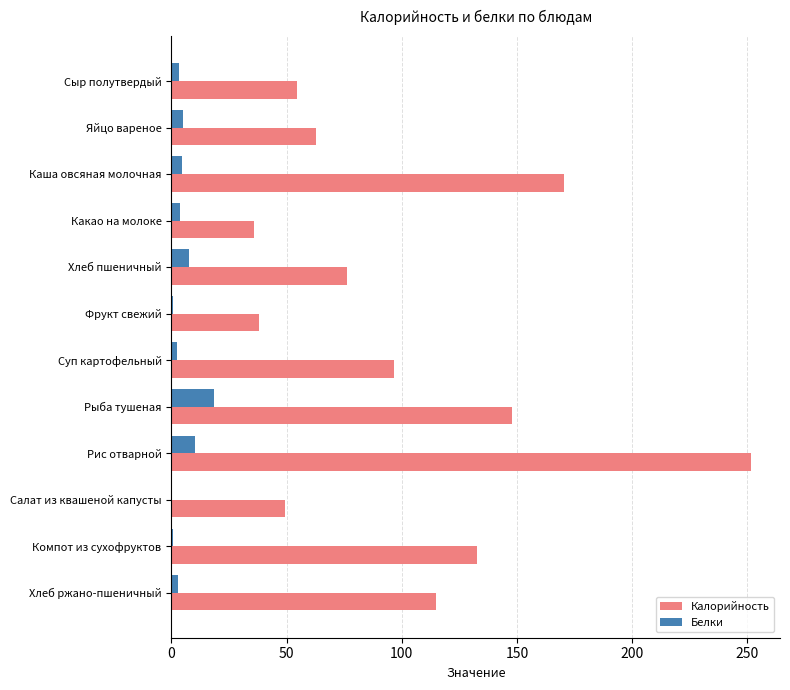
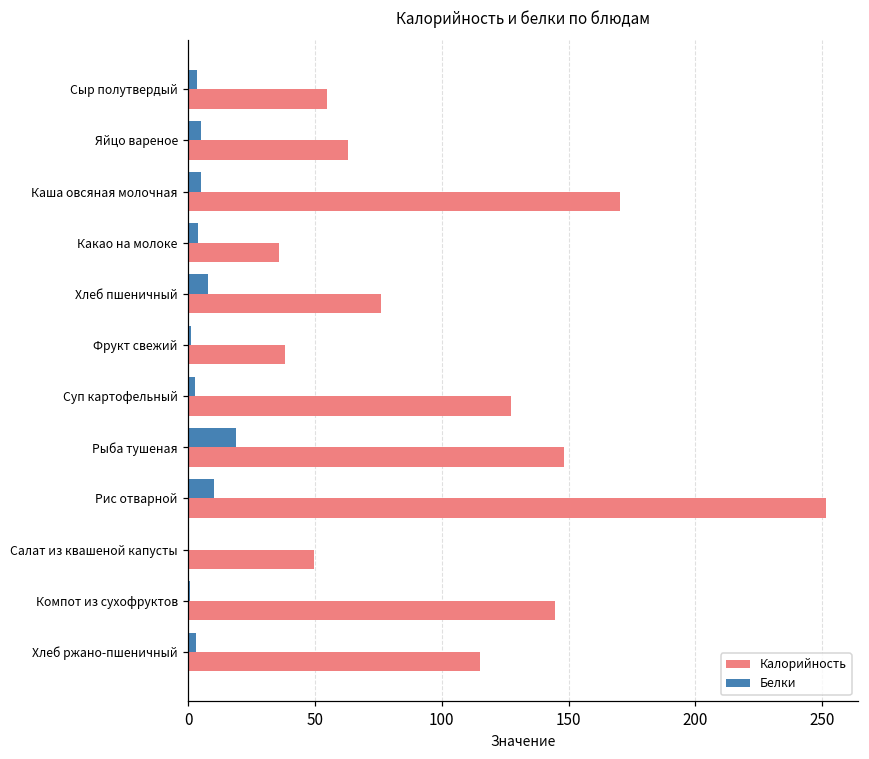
Калорийность, Суп картофельный: 97 -> 127
Калорийность, Компот из сухофруктов: 133 -> 145
